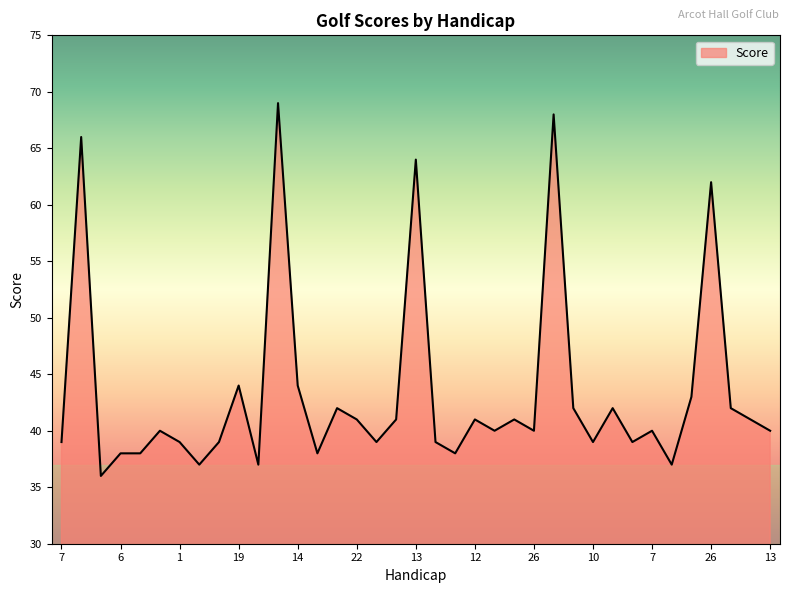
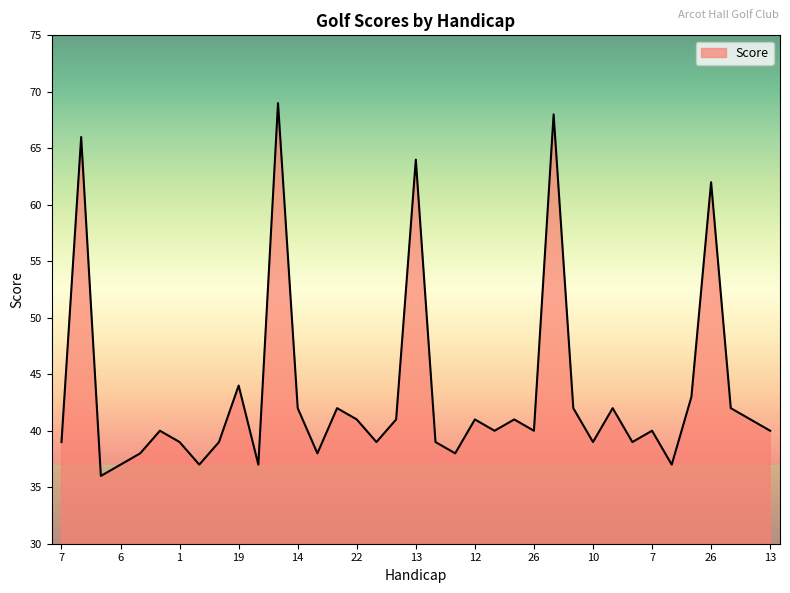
6: 38 -> 37
14: 44 -> 42
